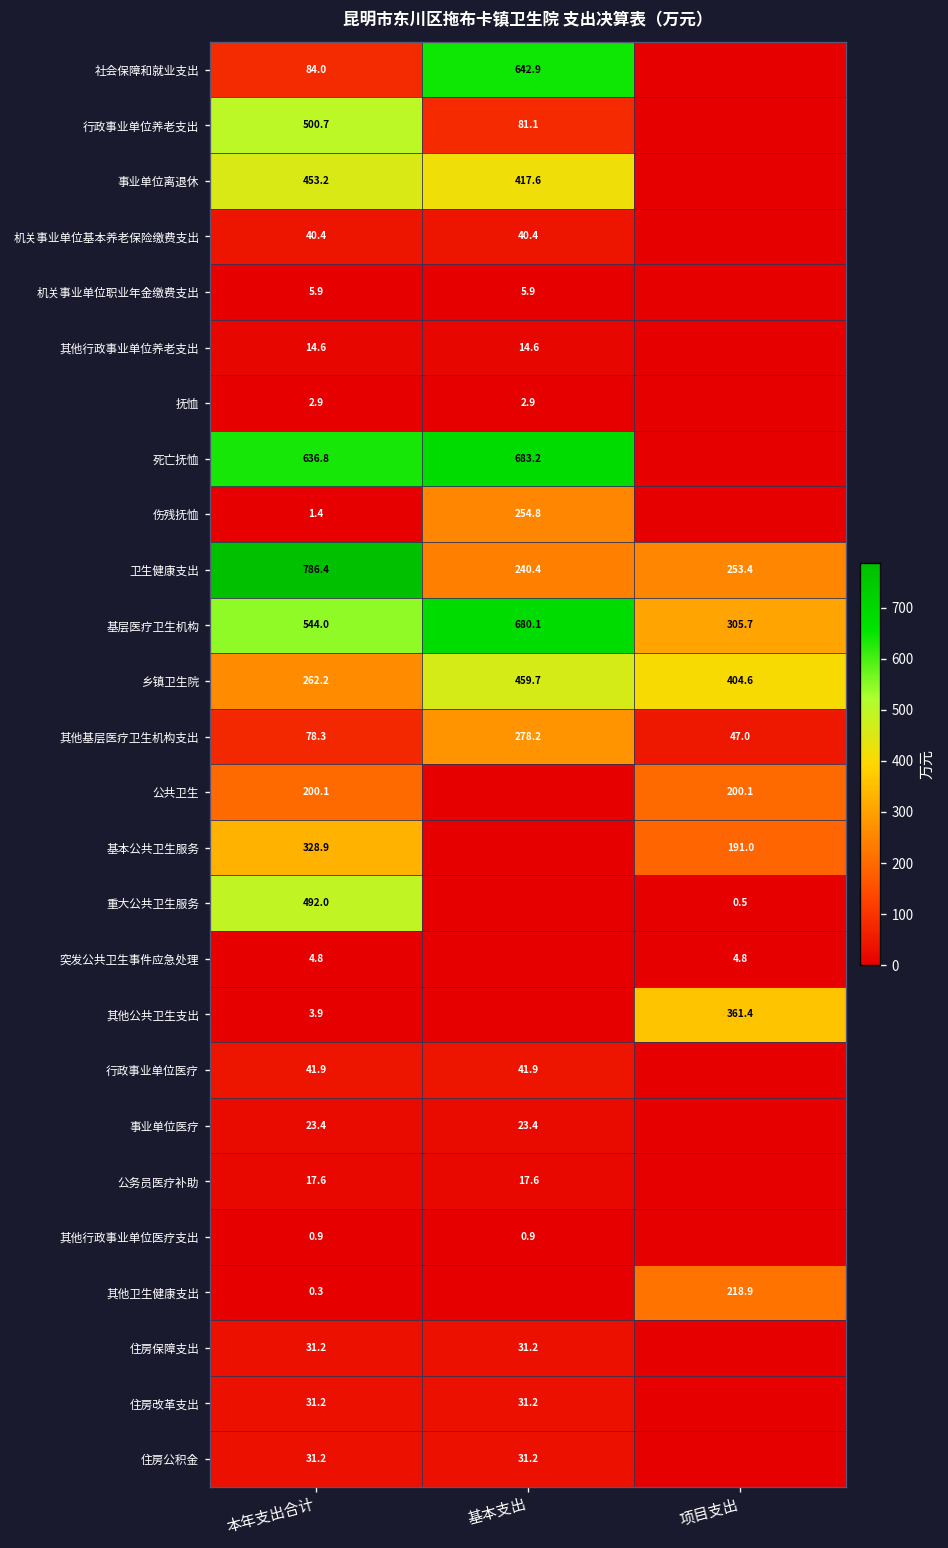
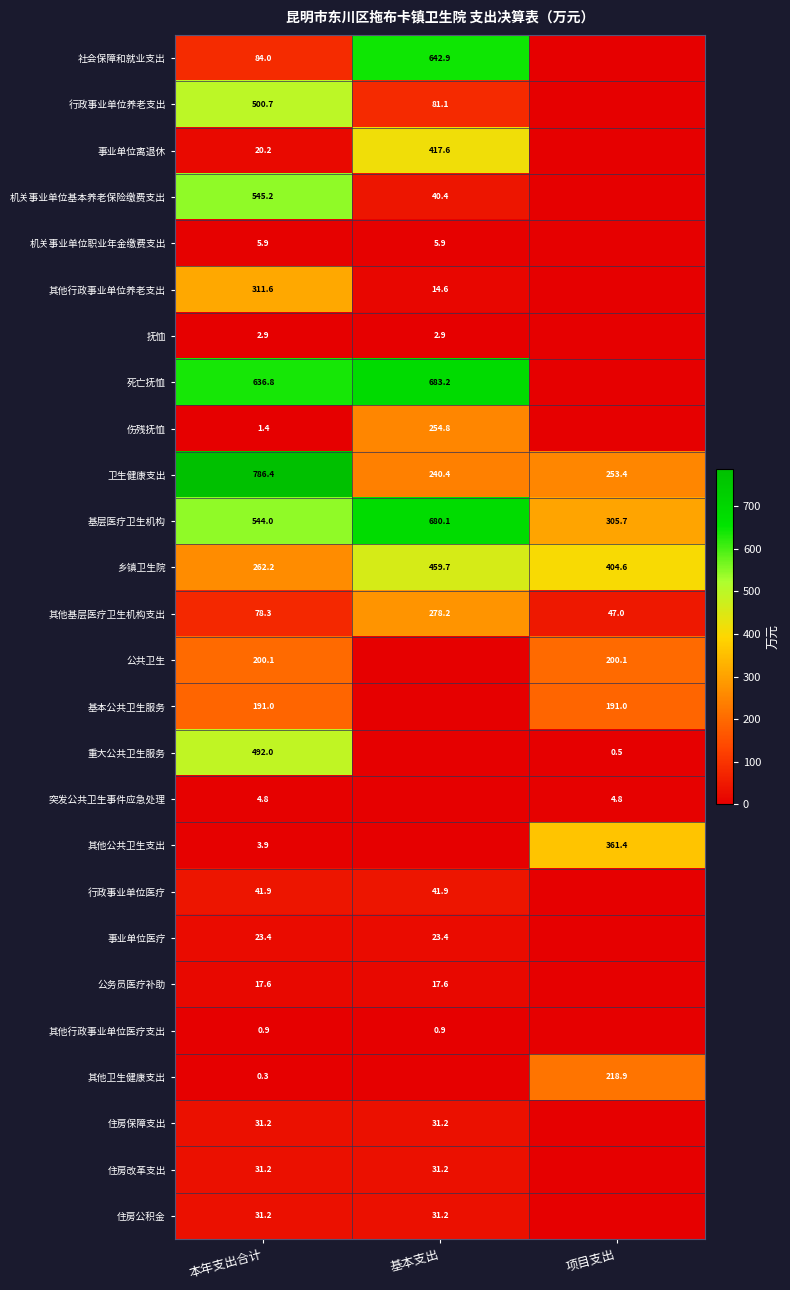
事业单位离退休, 本年支出合计: 453.2 -> 20.2
机关事业单位基本养老保险缴费支出, 本年支出合计: 40.4 -> 545.2
其他行政事业单位养老支出, 本年支出合计: 14.6 -> 311.6
基本公共卫生服务, 本年支出合计: 328.9 -> 191.0
